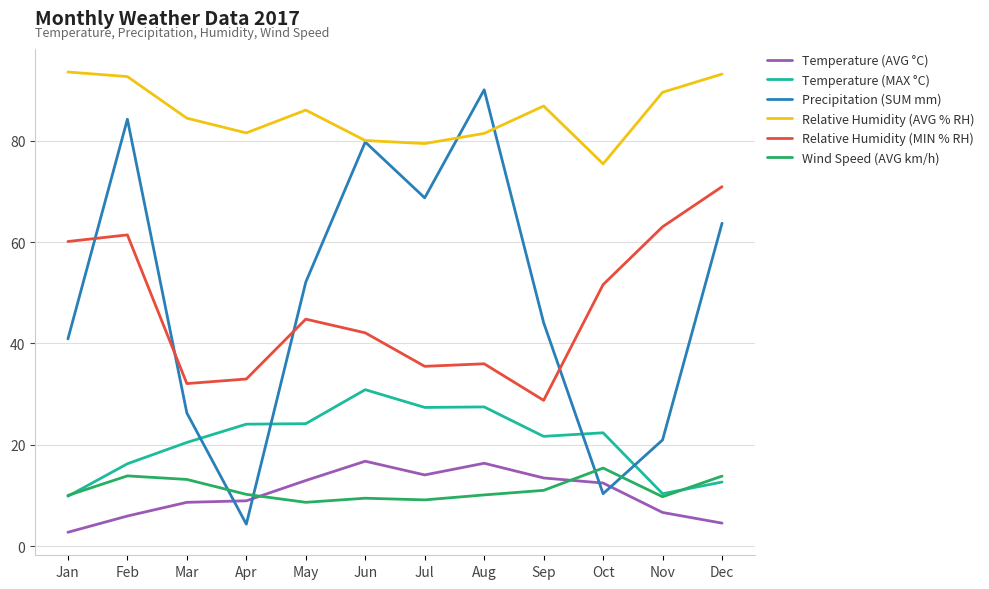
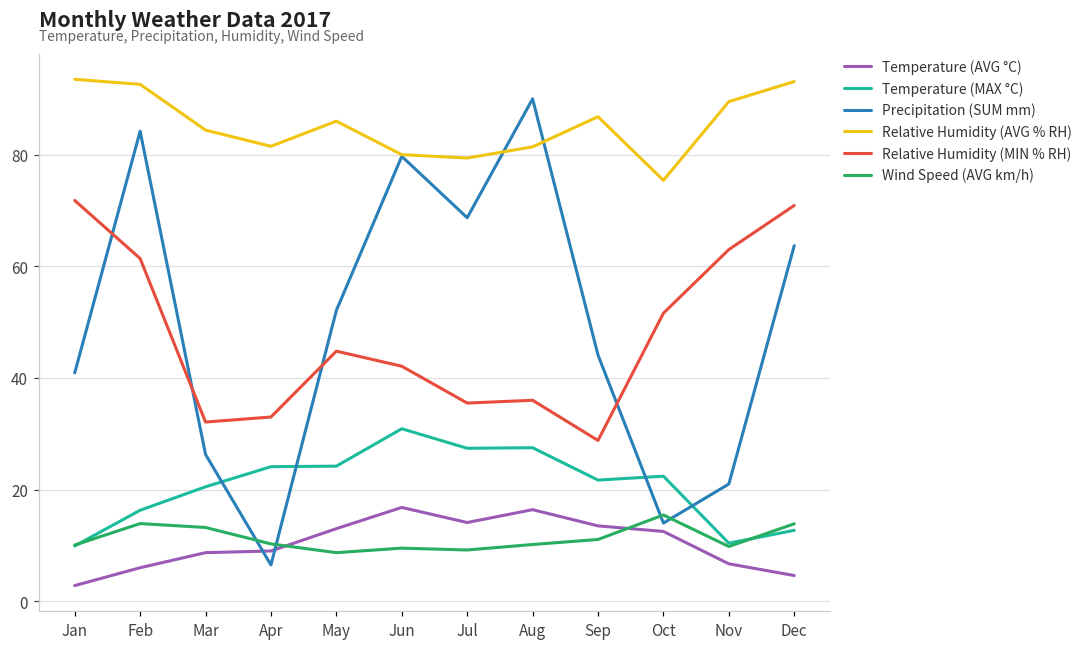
Relative Humidity (MIN % RH), Jan: 60 -> 72
Precipitation (SUM mm), Apr: 4 -> 7
Precipitation (SUM mm), Oct: 10 -> 14
